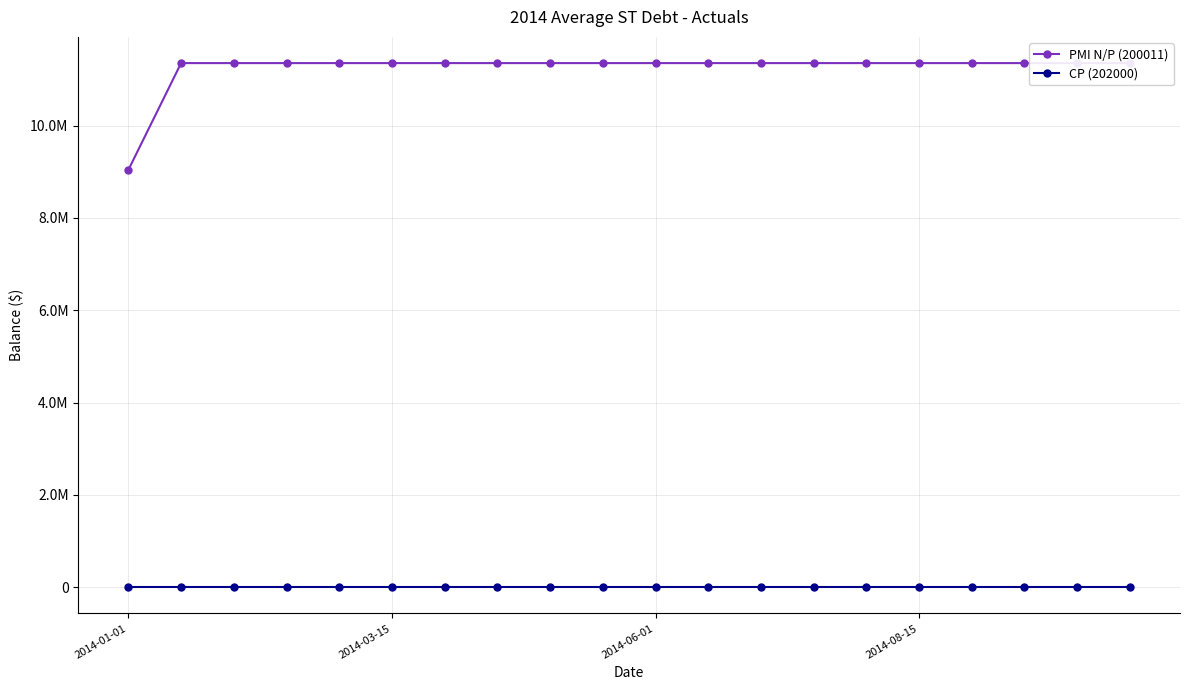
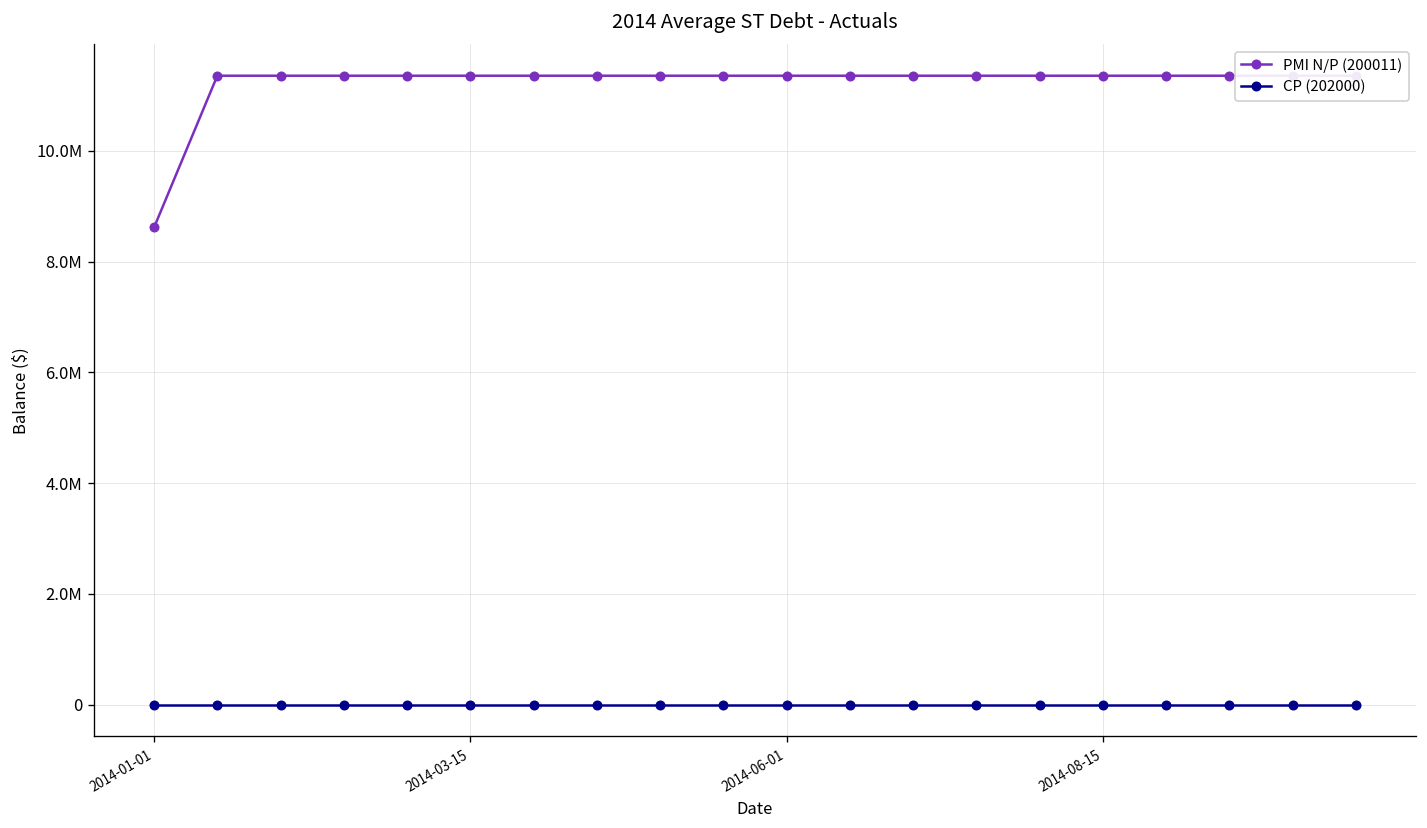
PMI N/P (200011), 2014-01-01: 9000000 -> 8600000
